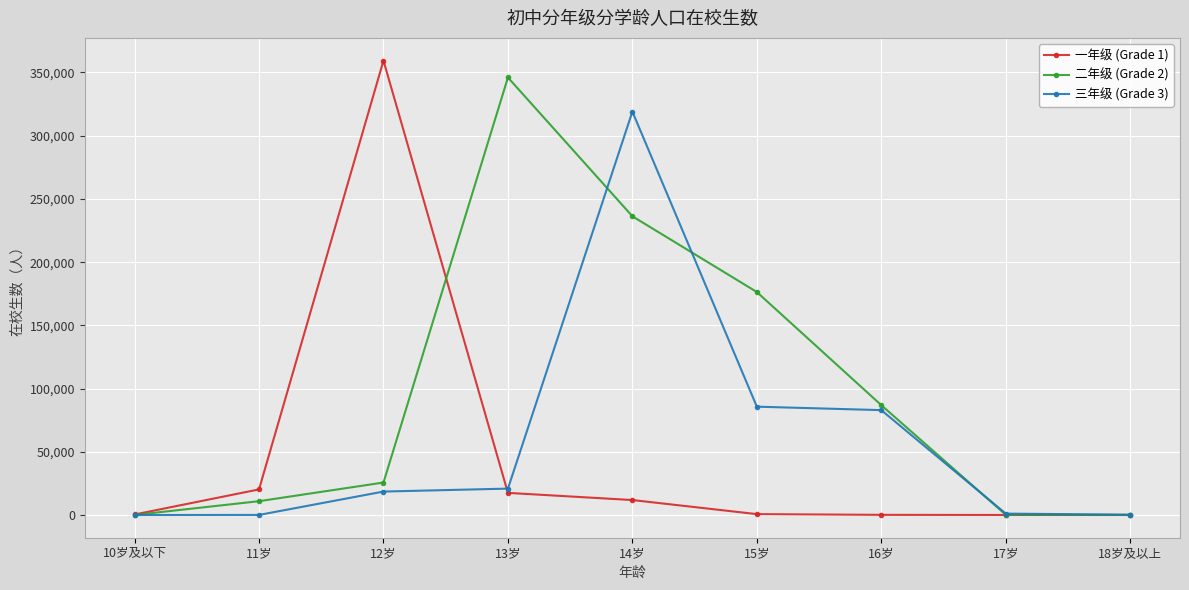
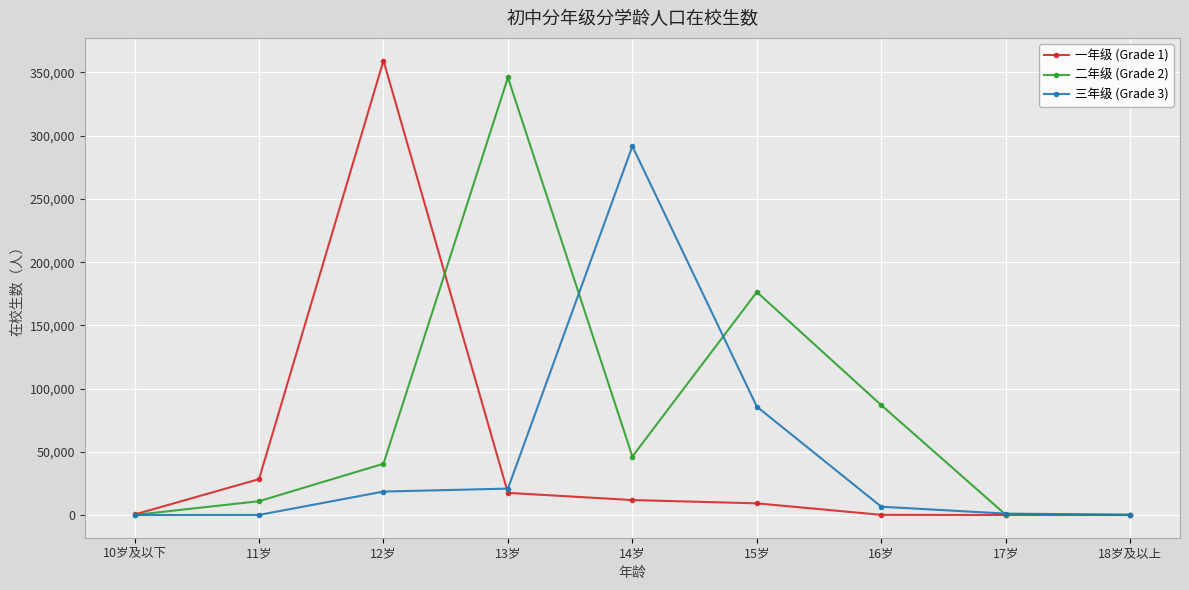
一年级 (Grade 1), 11岁: 20,000 -> 28,000
二年级 (Grade 2), 12岁: 26,000 -> 41,000
二年级 (Grade 2), 14岁: 236,000 -> 46,000
三年级 (Grade 3), 14岁: 319,000 -> 292,000
一年级 (Grade 1), 15岁: 1,000 -> 9,000
三年级 (Grade 3), 16岁: 83,000 -> 7,000
